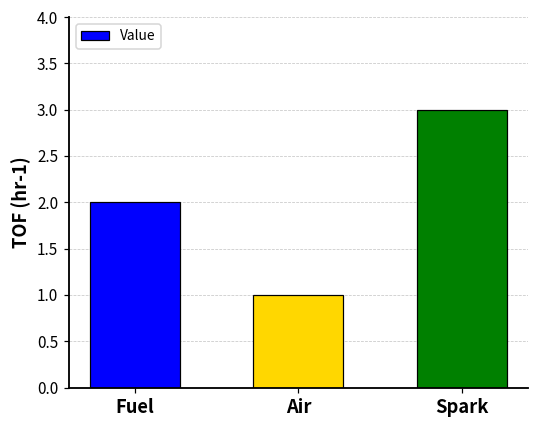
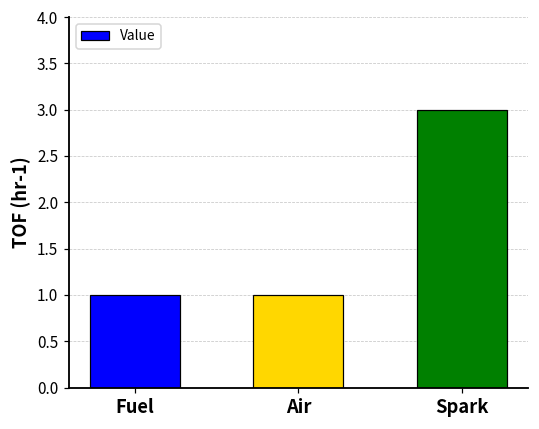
Fuel: 2 -> 1
